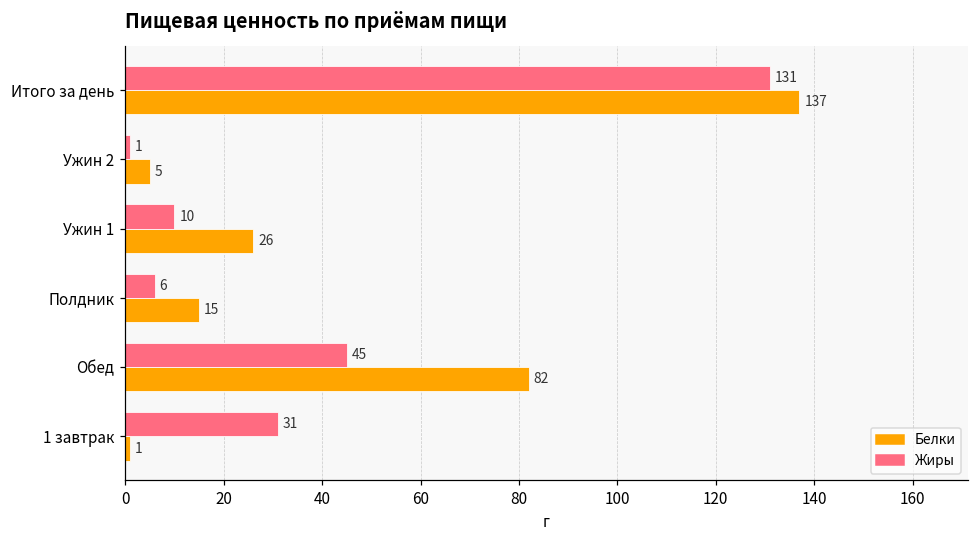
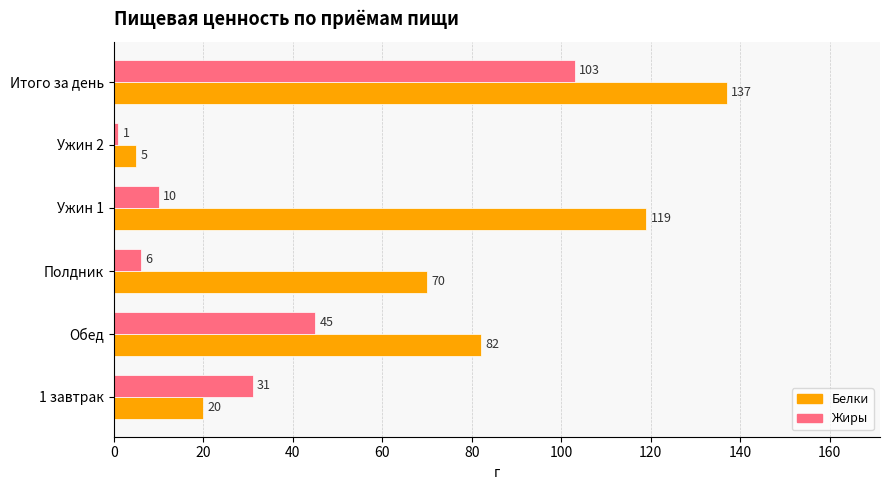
Жиры, Итого за день: 131 -> 103
Белки, Ужин 1: 26 -> 119
Белки, Полдник: 15 -> 70
Белки, 1 завтрак: 1 -> 20
